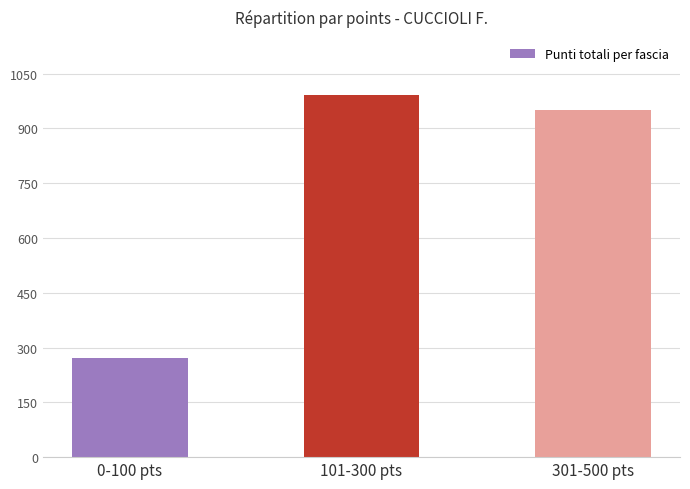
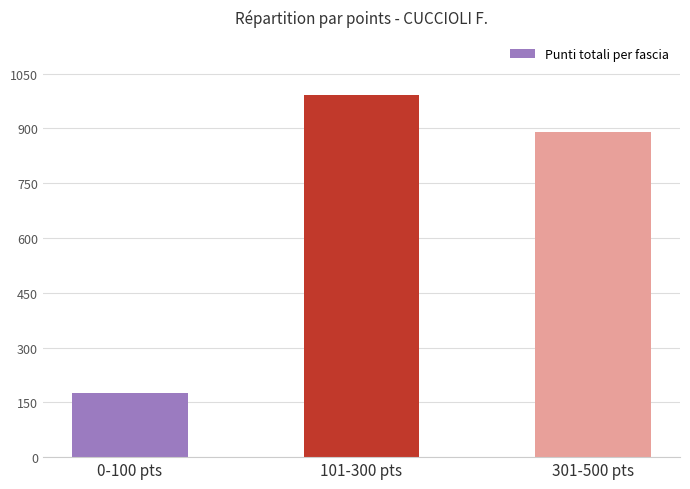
0-100 pts: 270 -> 180
301-500 pts: 950 -> 890
